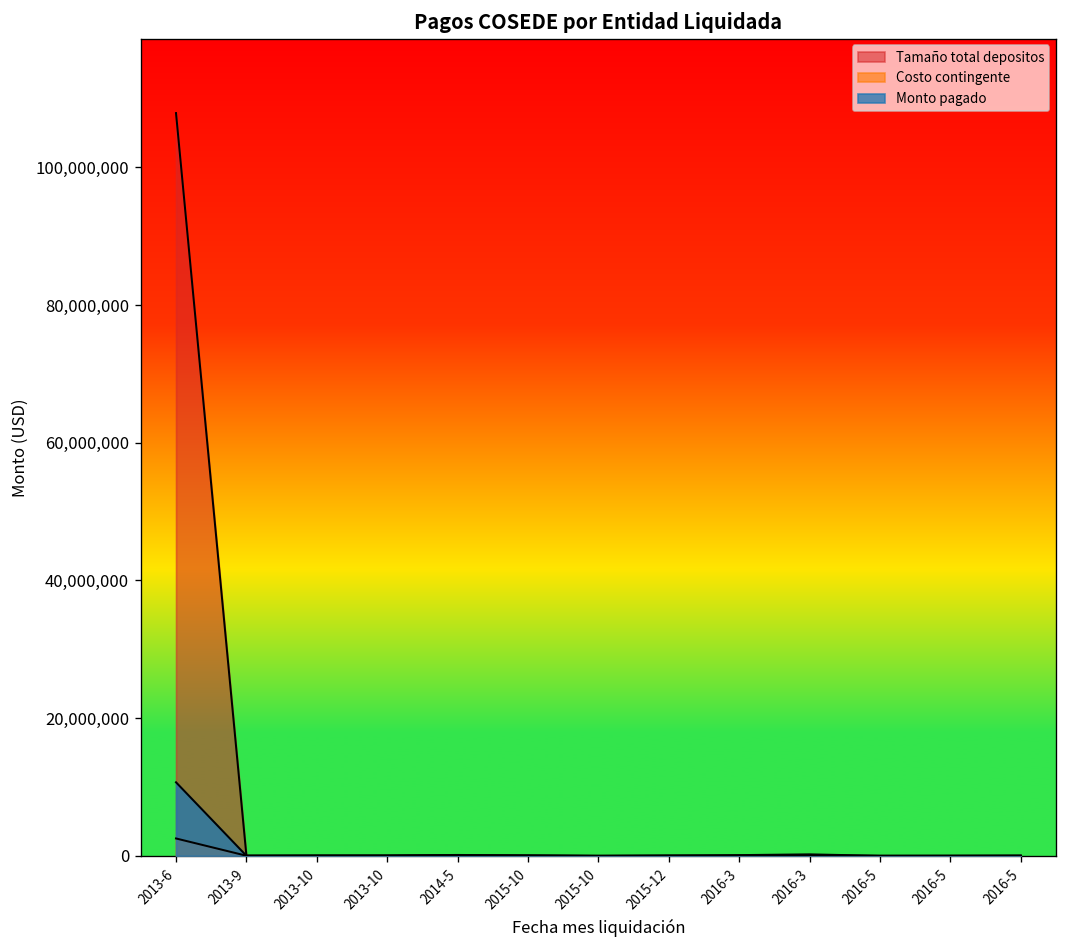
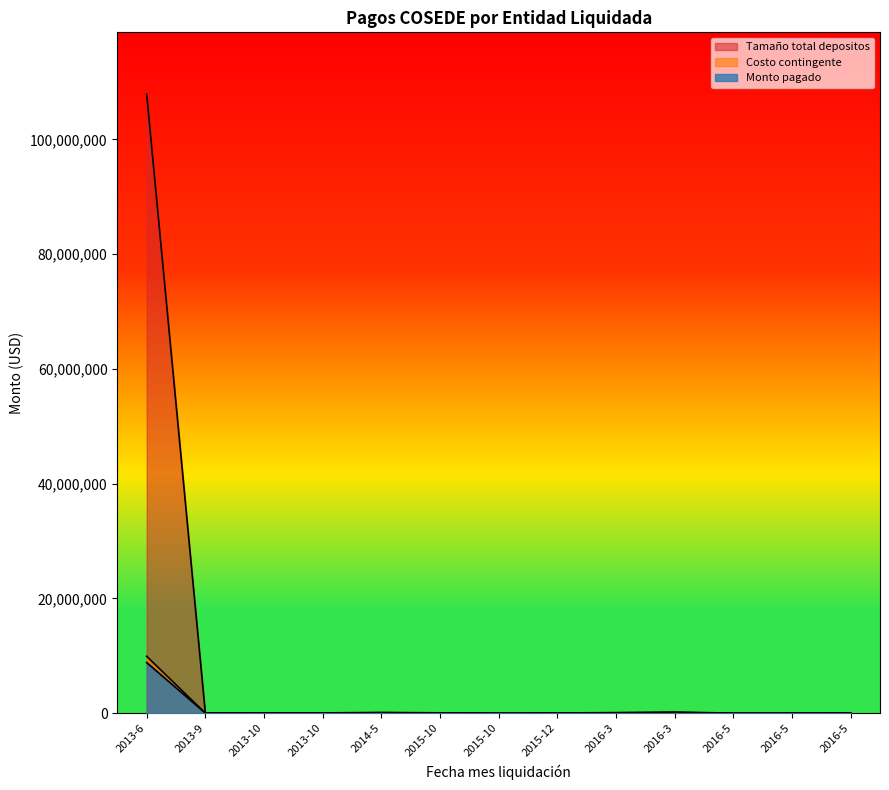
Costo contingente, 2013-6: 3,000,000 -> 10,000,000
Monto pagado, 2013-6: 11,000,000 -> 9,000,000
